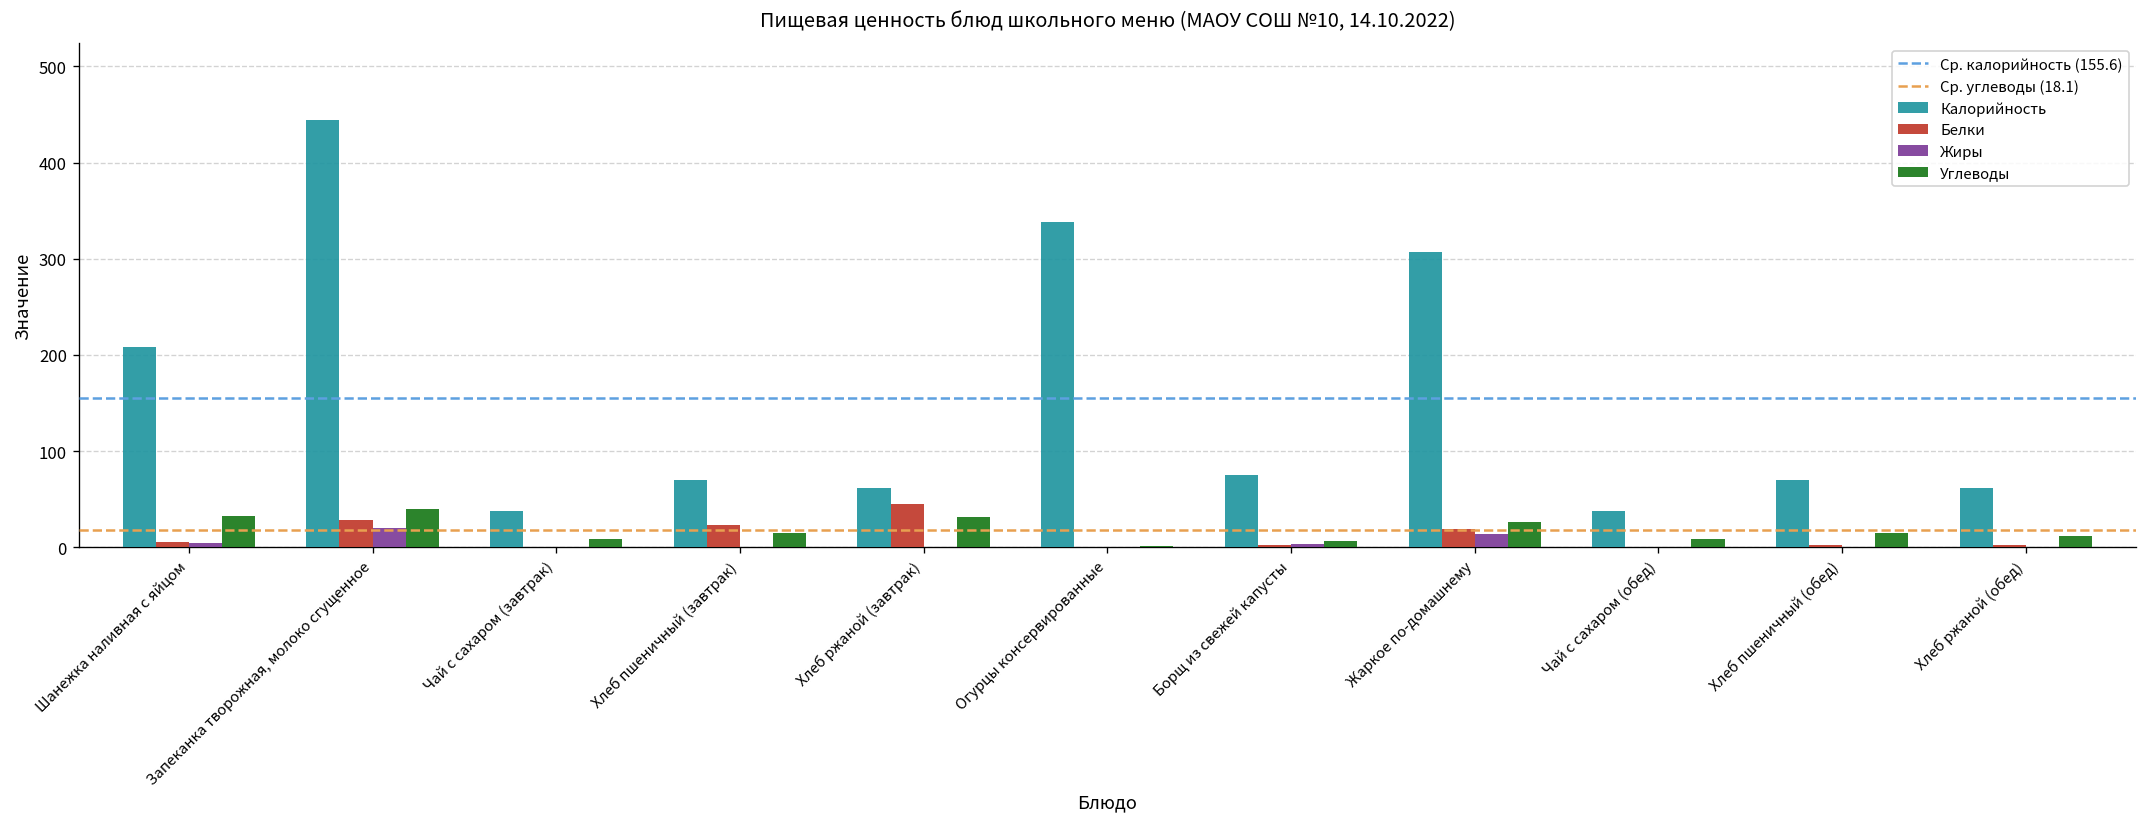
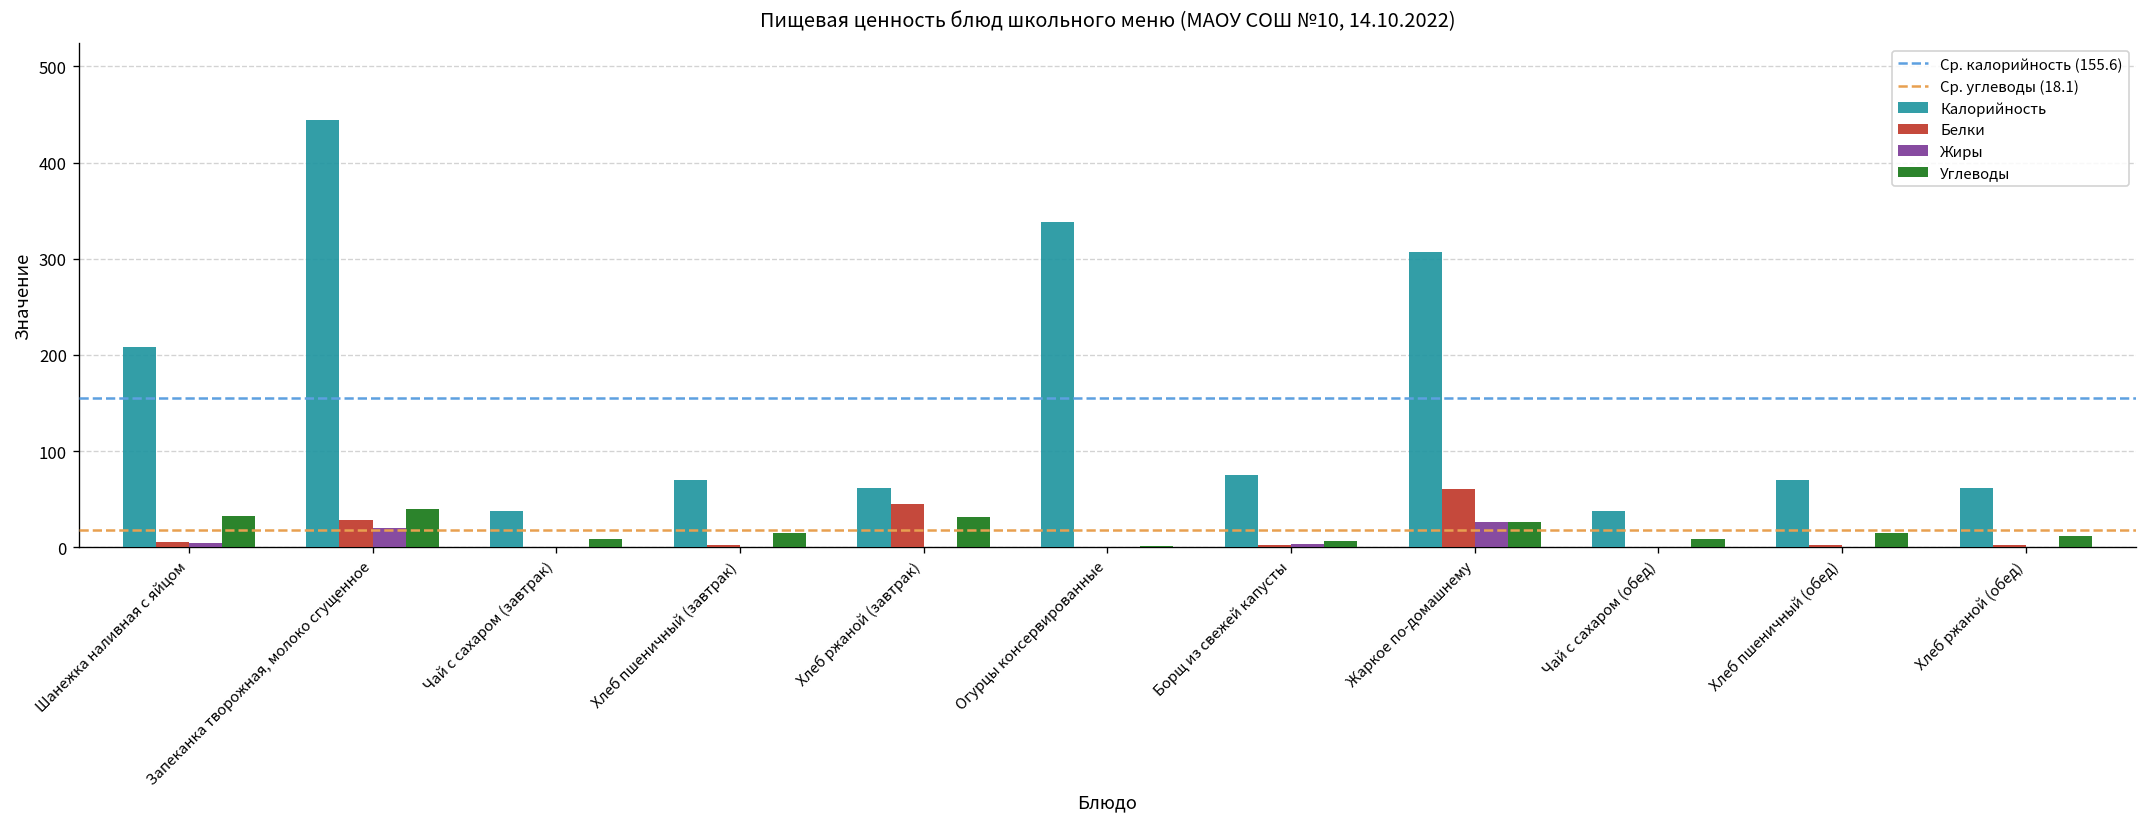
Белки, Хлеб пшеничный (завтрак): 20 -> 0
Белки, Жаркое по-домашнему: 20 -> 60
Жиры, Жаркое по-домашнему: 10 -> 30
